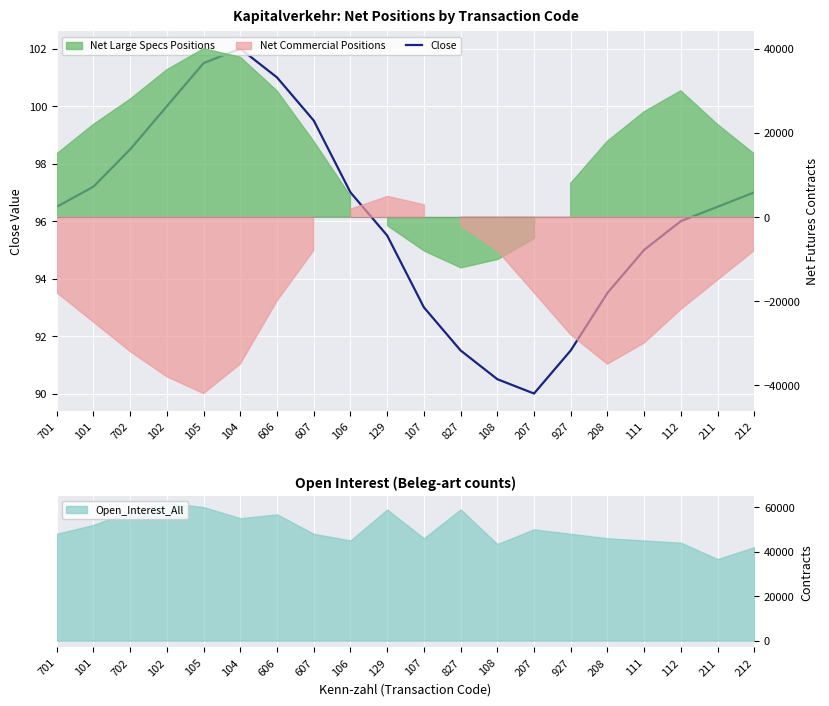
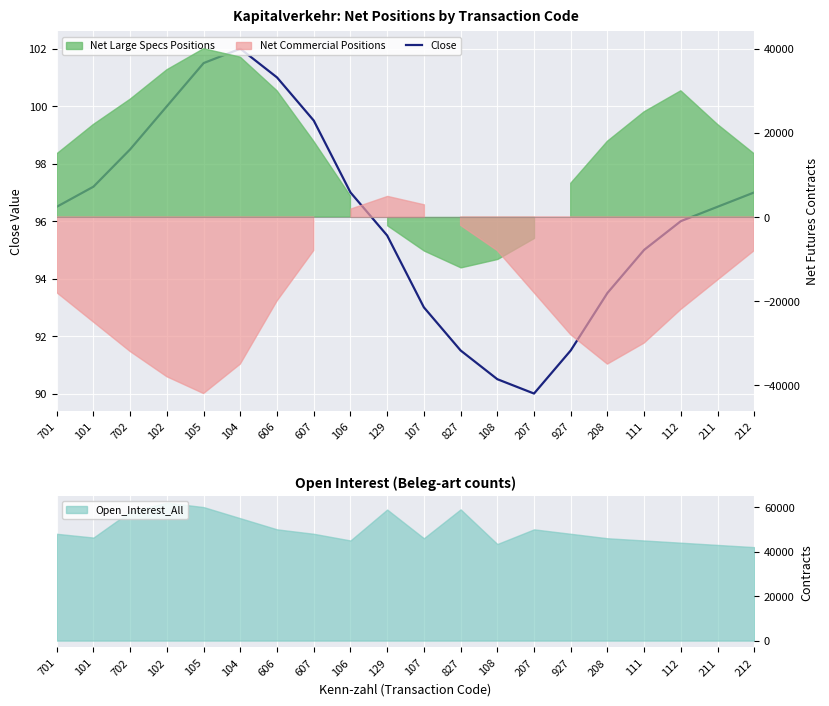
Open Interest (Beleg-art counts), 101: 52000 -> 46000
Open Interest (Beleg-art counts), 606: 57000 -> 50000
Open Interest (Beleg-art counts), 211: 37000 -> 43000
